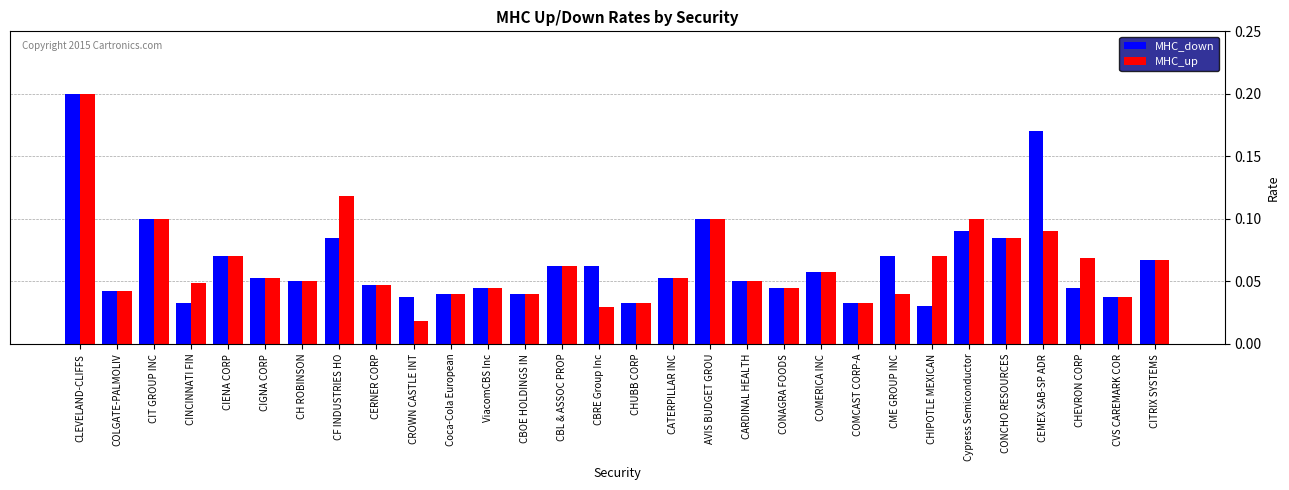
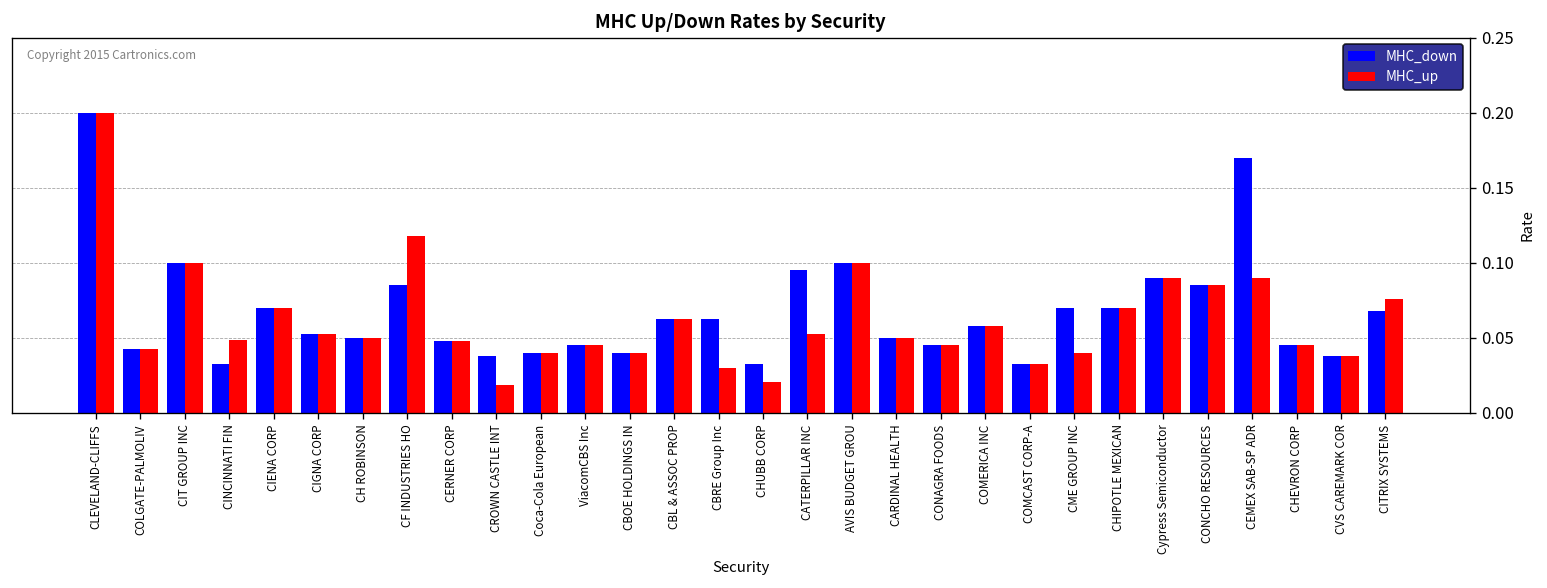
MHC_up, CHUBB CORP: 0.033 -> 0.021
MHC_down, CATERPILLAR INC: 0.053 -> 0.095
MHC_down, CHIPOTLE MEXICAN: 0.03 -> 0.07
MHC_up, Cypress Semiconductor: 0.10 -> 0.09
MHC_up, CHEVRON CORP: 0.069 -> 0.045
MHC_up, CITRIX SYSTEMS: 0.068 -> 0.076
